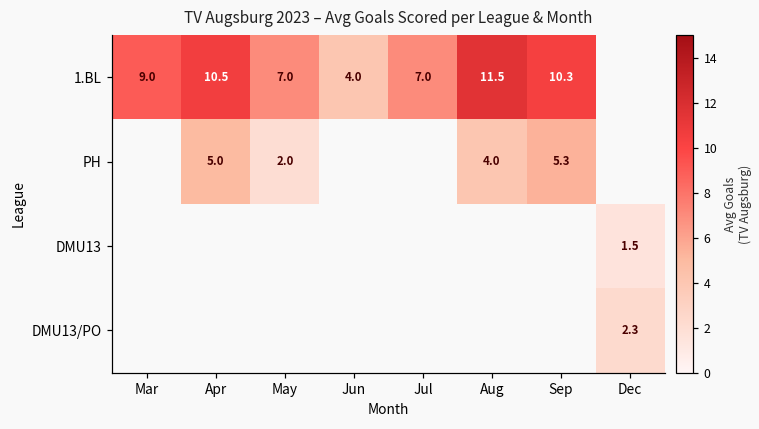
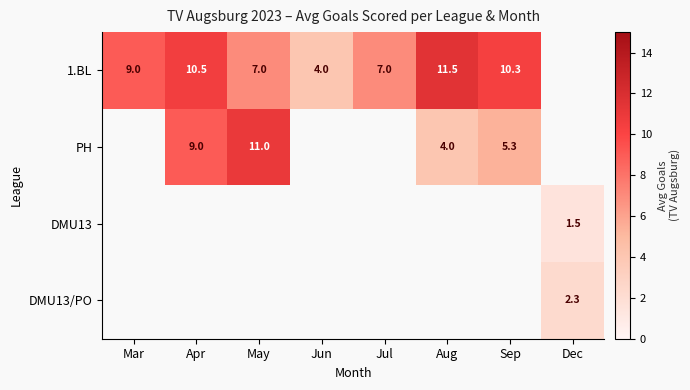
PH, Apr: 5.0 -> 9.0
PH, May: 2.0 -> 11.0
